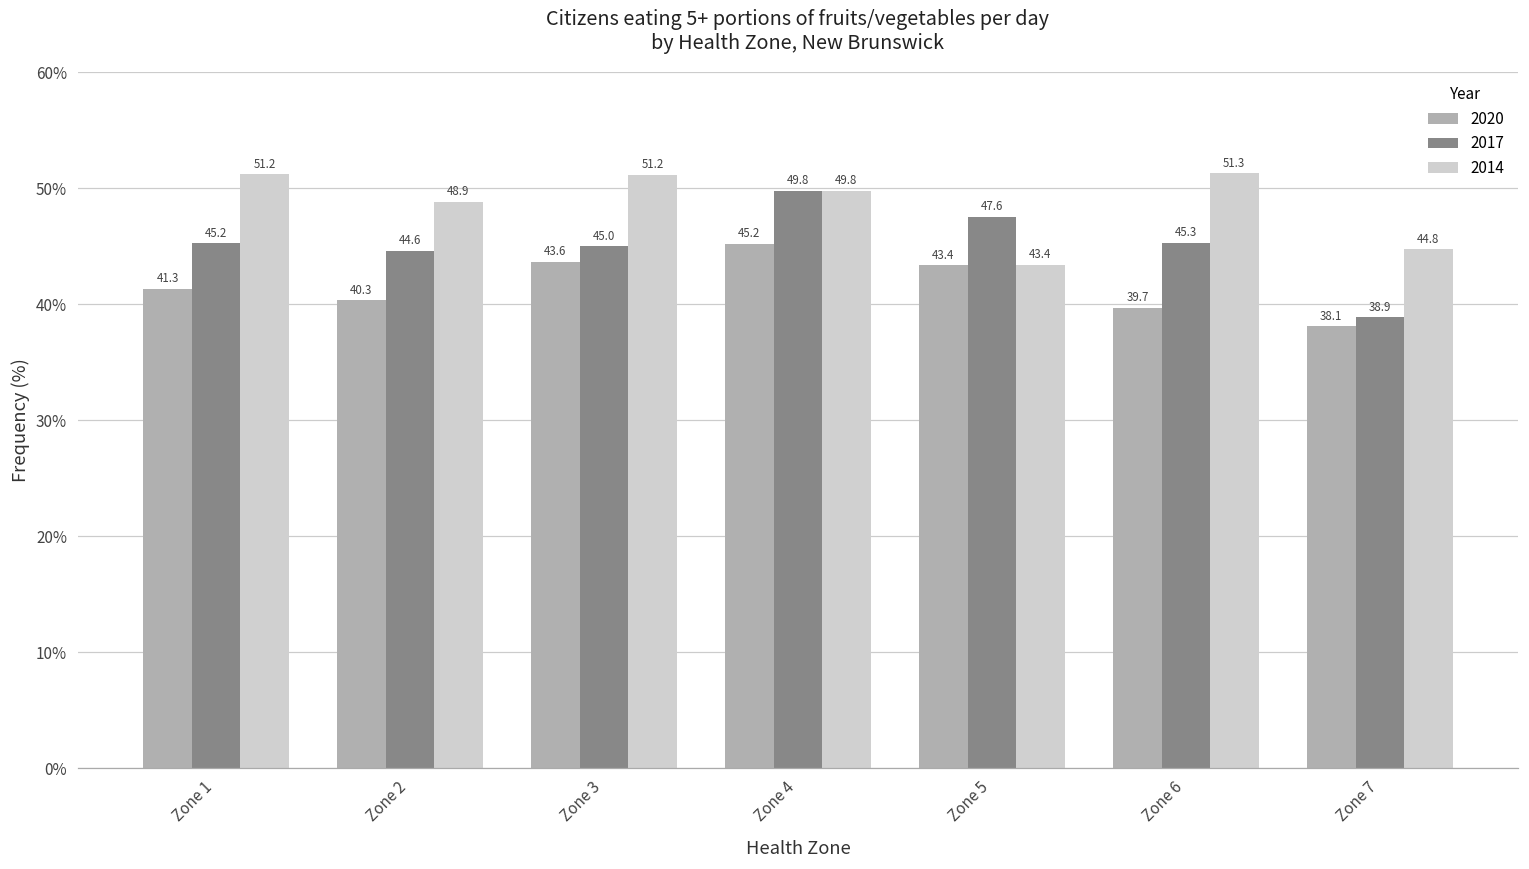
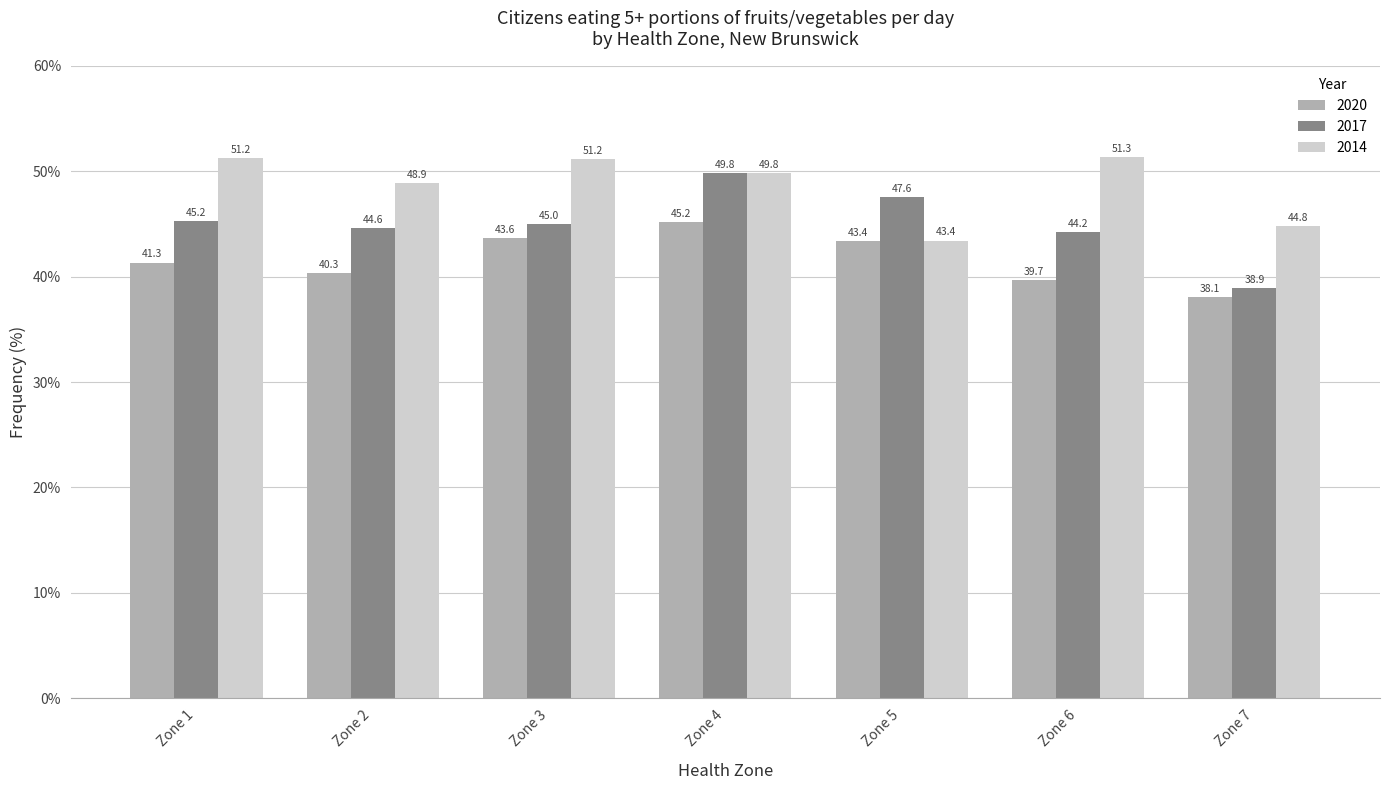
2017, Zone 6: 45.3 -> 44.2
